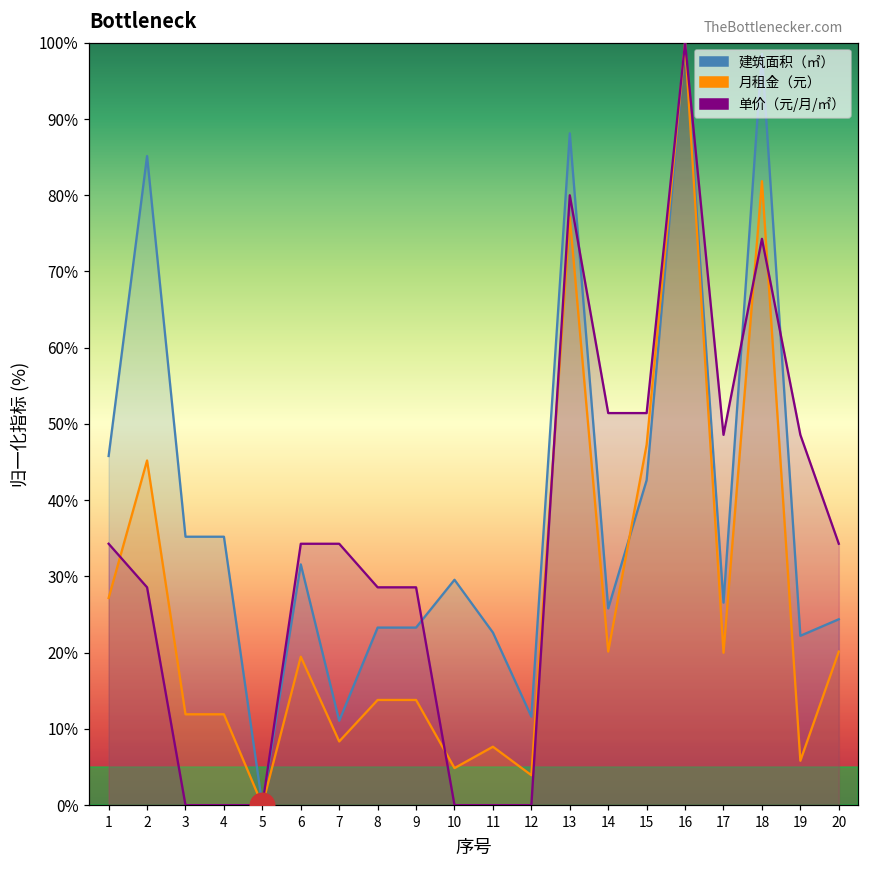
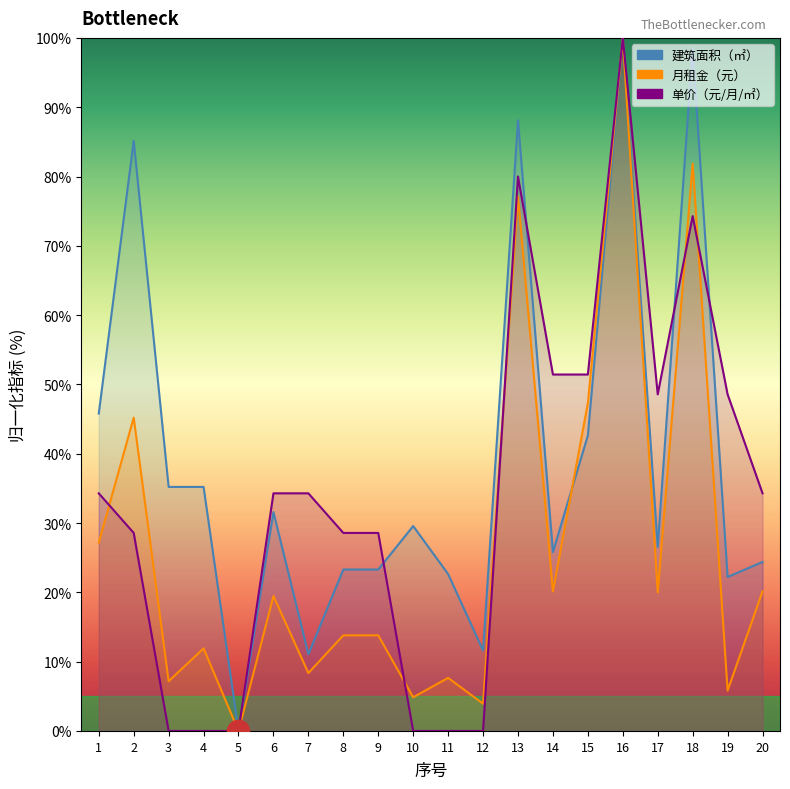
月租金（元）, 3: 12% -> 7%
